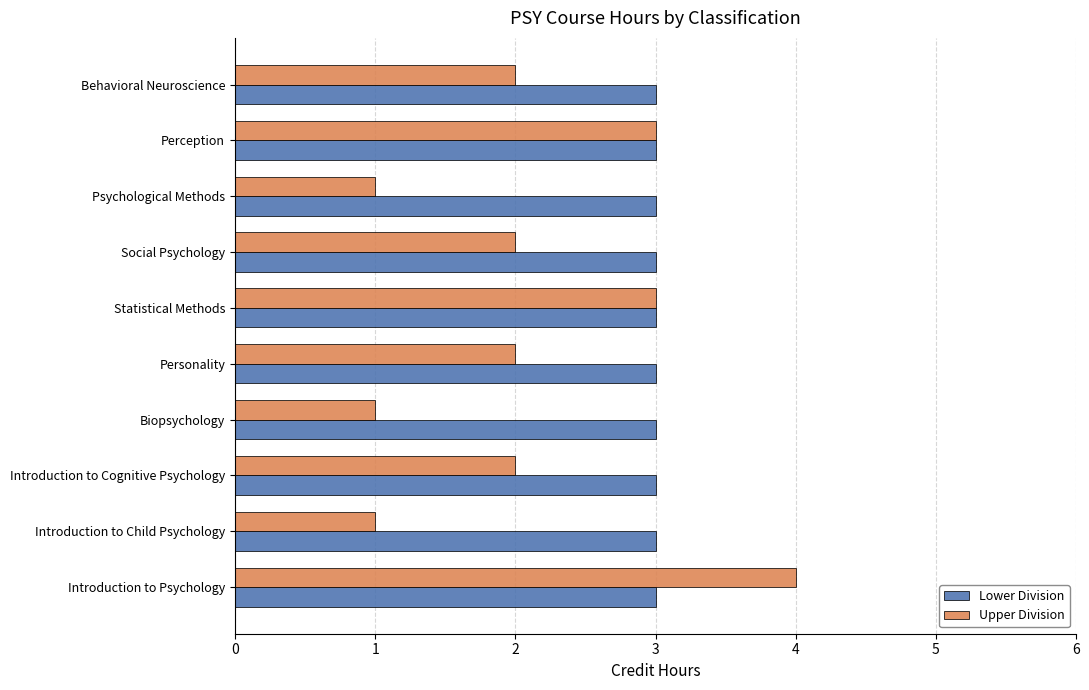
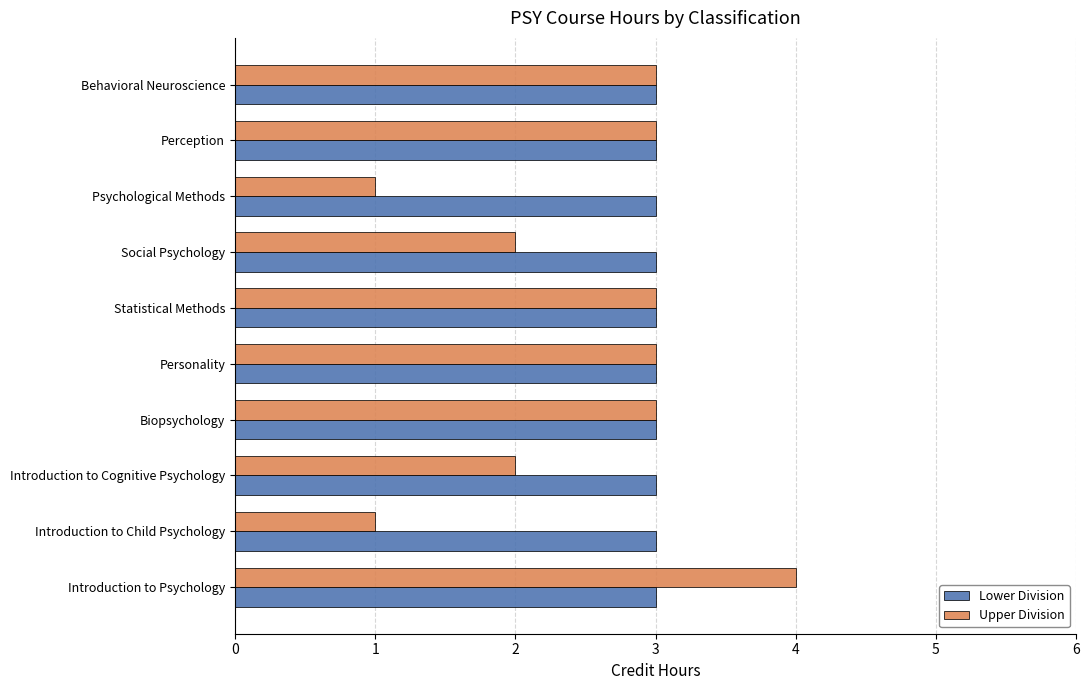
Upper Division, Behavioral Neuroscience: 2 -> 3
Upper Division, Personality: 2 -> 3
Upper Division, Biopsychology: 1 -> 3
